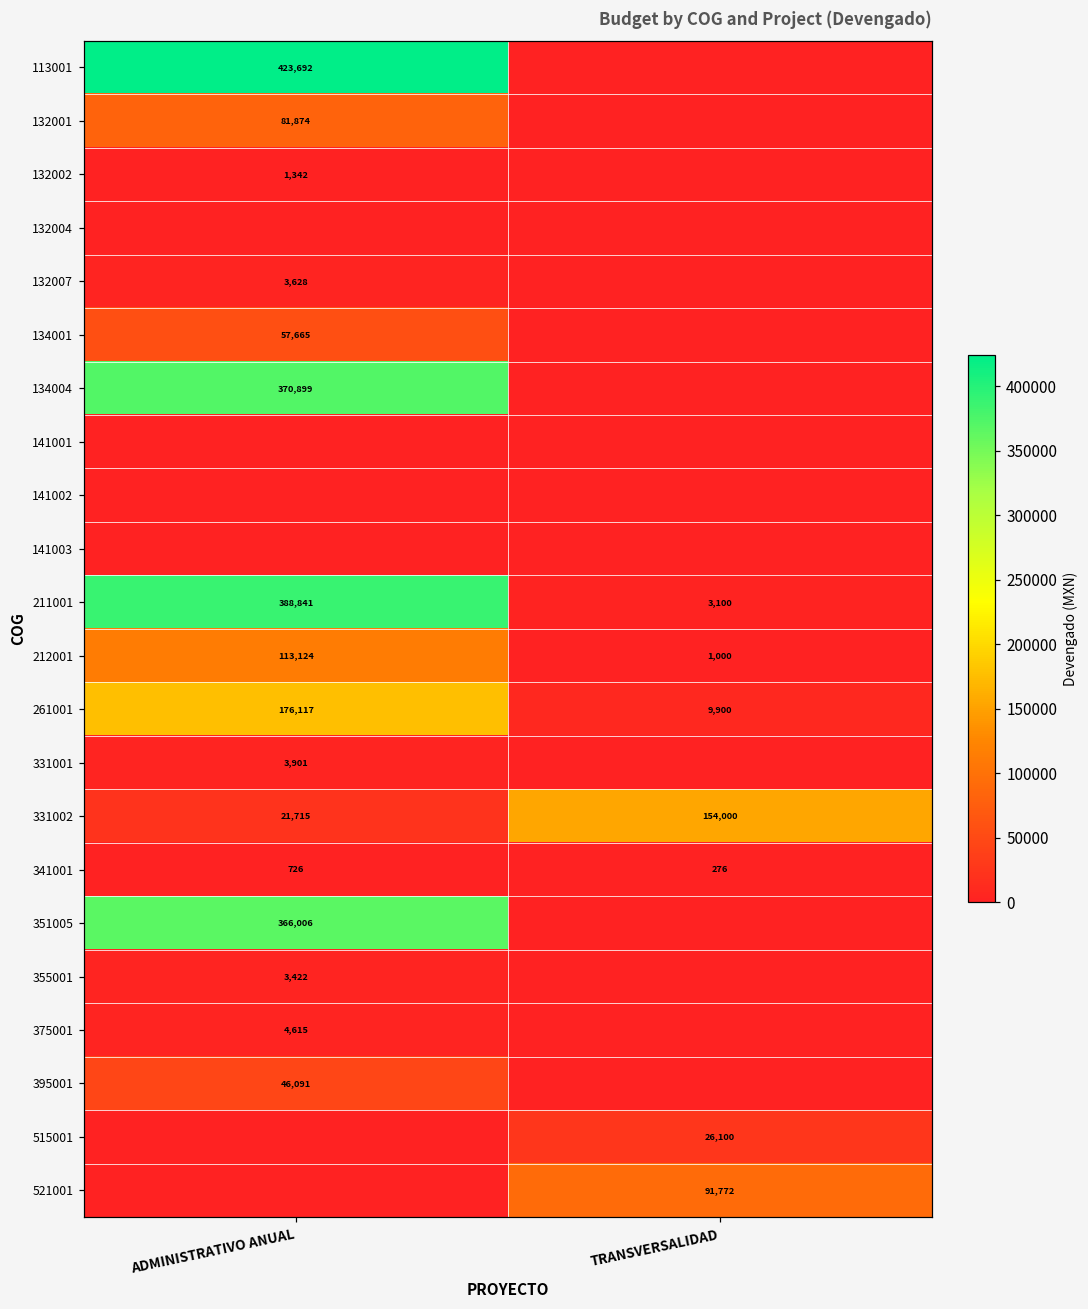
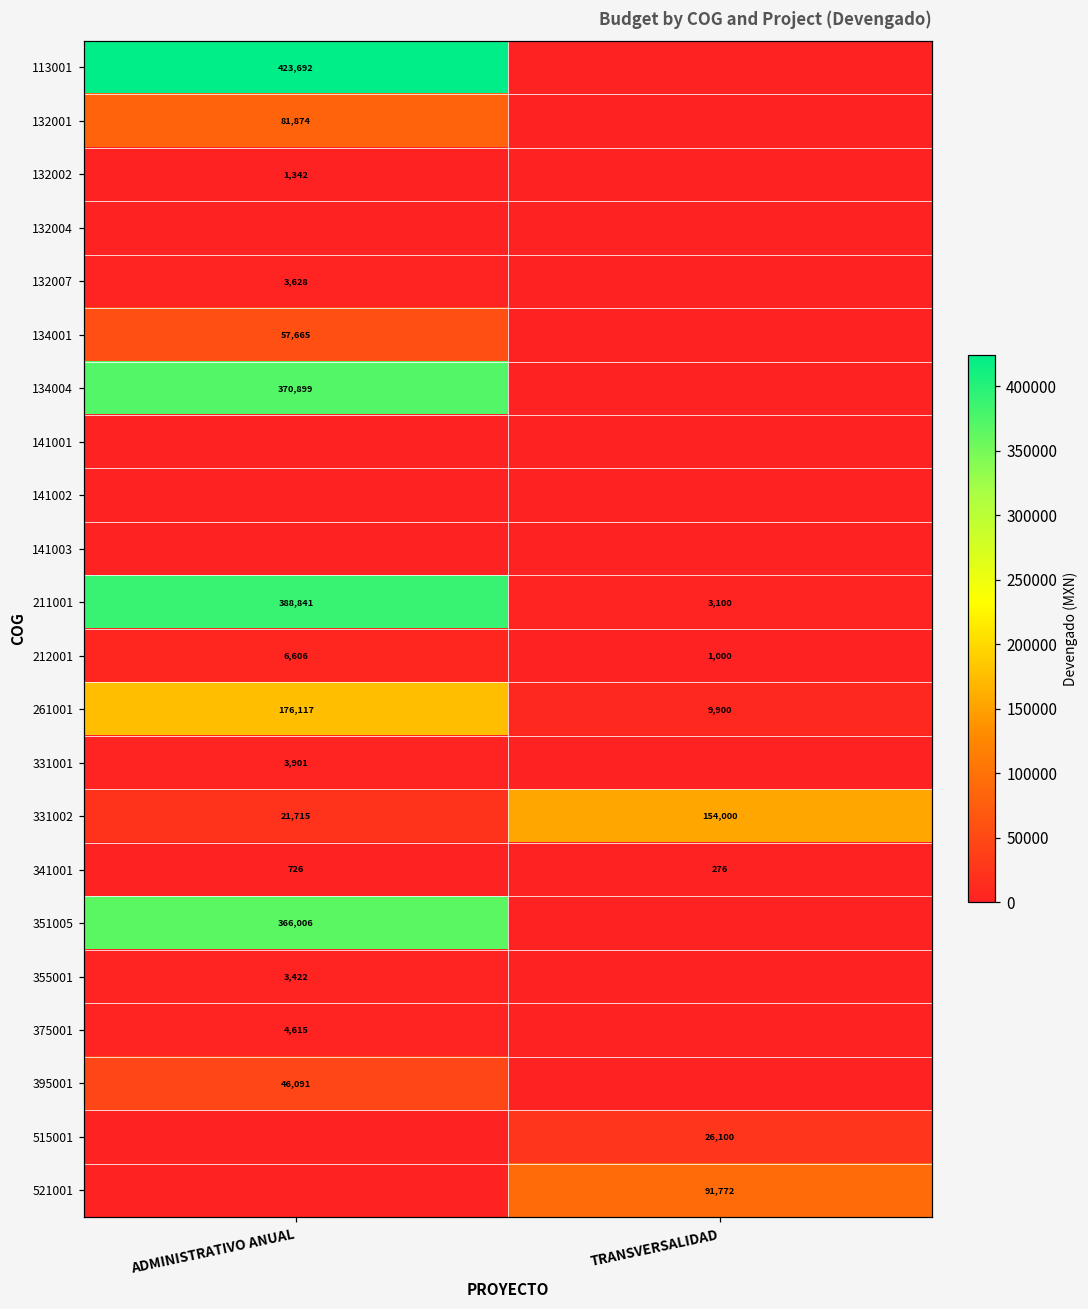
212001, ADMINISTRATIVO ANUAL: 113,124 -> 6,606
